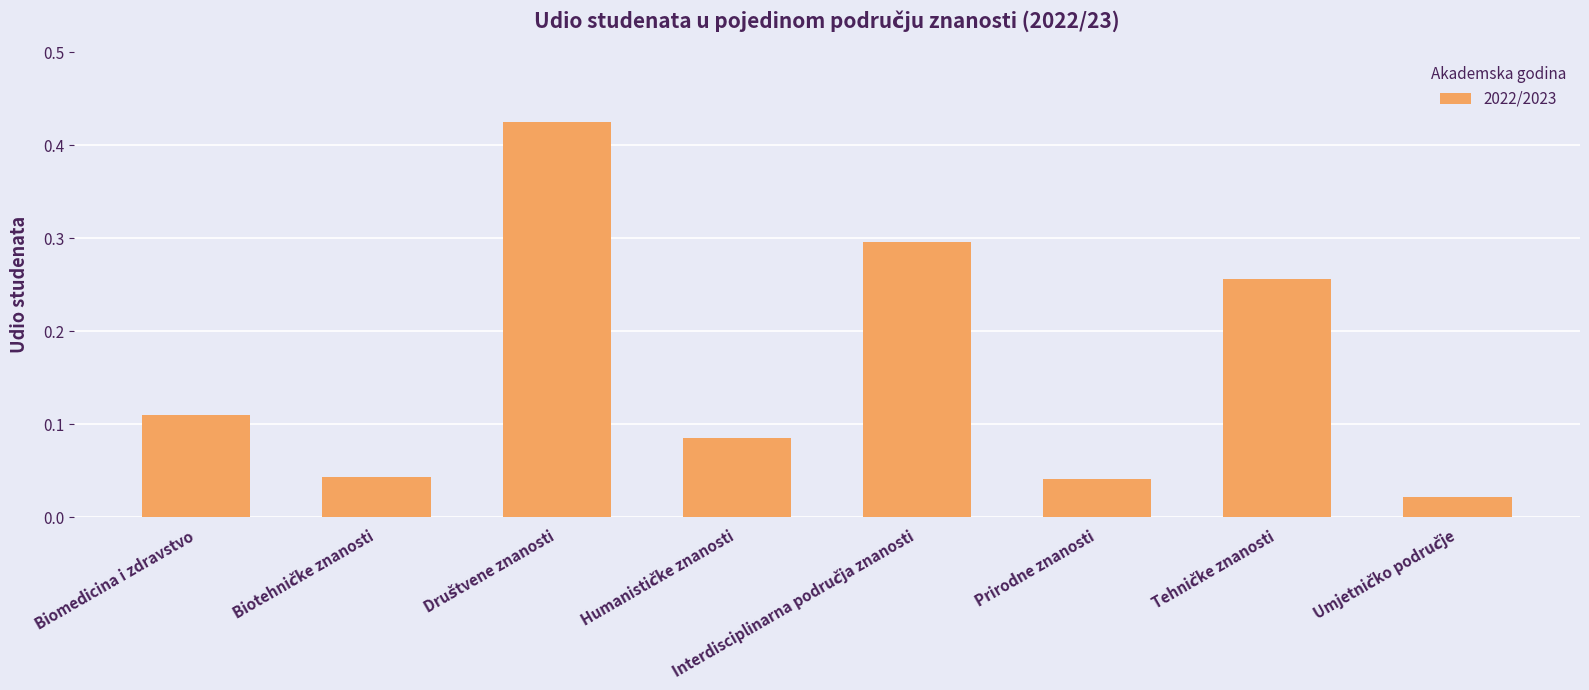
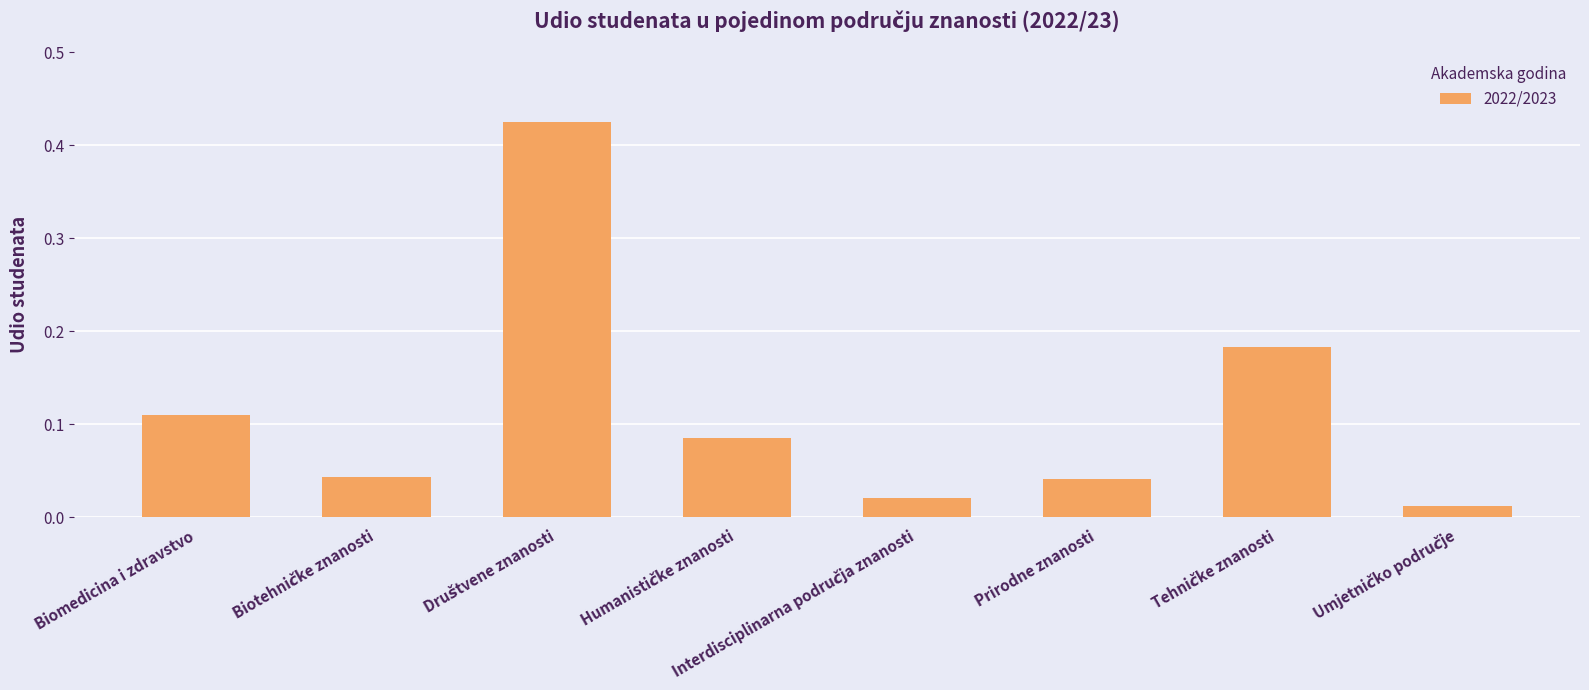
Interdisciplinarna područja znanosti: 0.30 -> 0.02
Tehničke znanosti: 0.26 -> 0.18
Umjetničko područje: 0.02 -> 0.01
